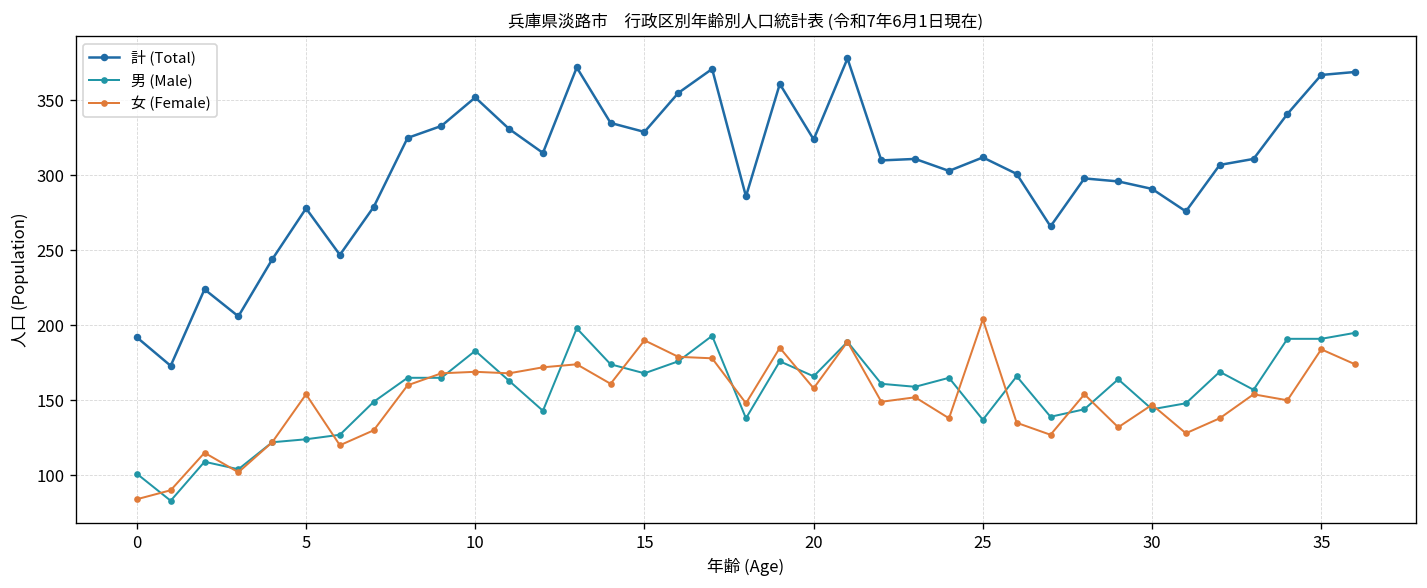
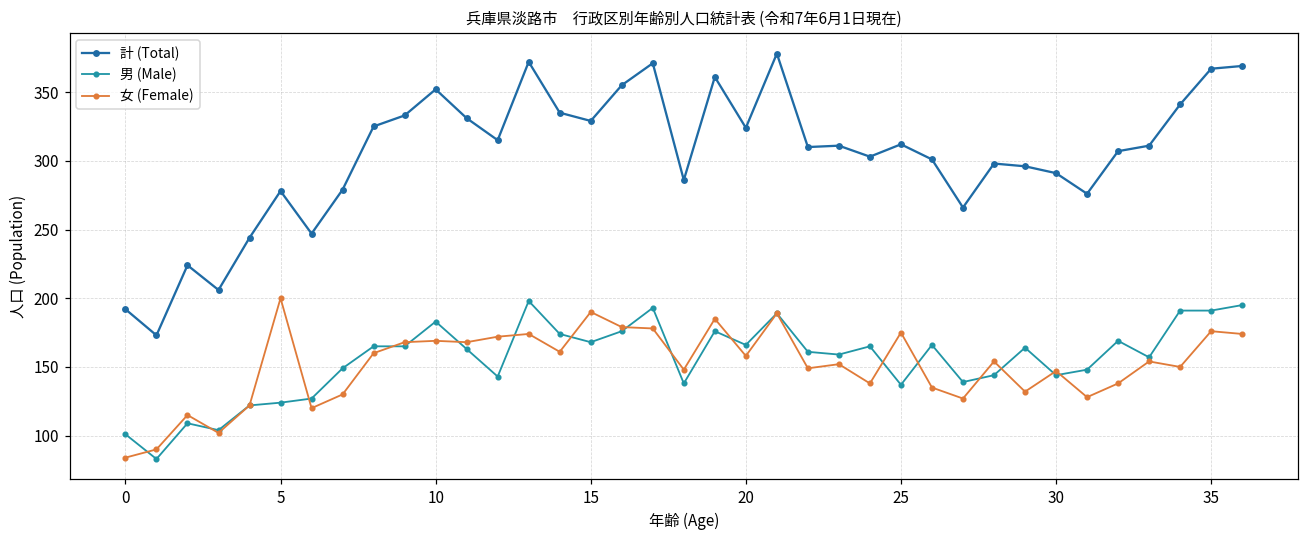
女 (Female), 5: 154 -> 200
女 (Female), 25: 204 -> 175
女 (Female), 35: 184 -> 176
